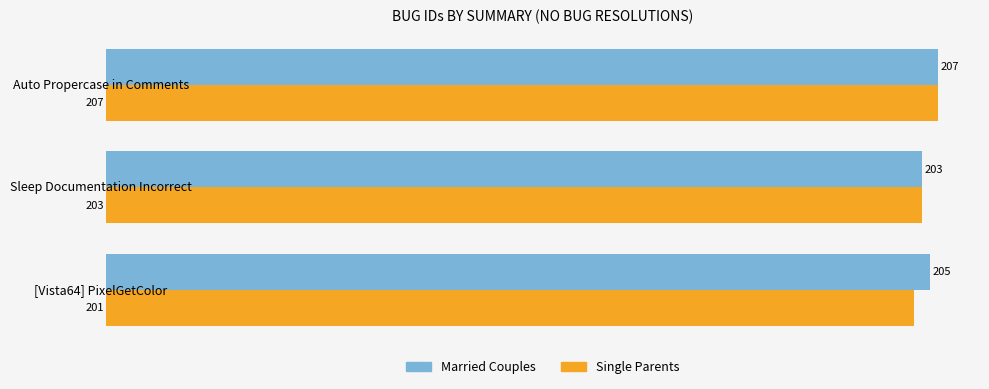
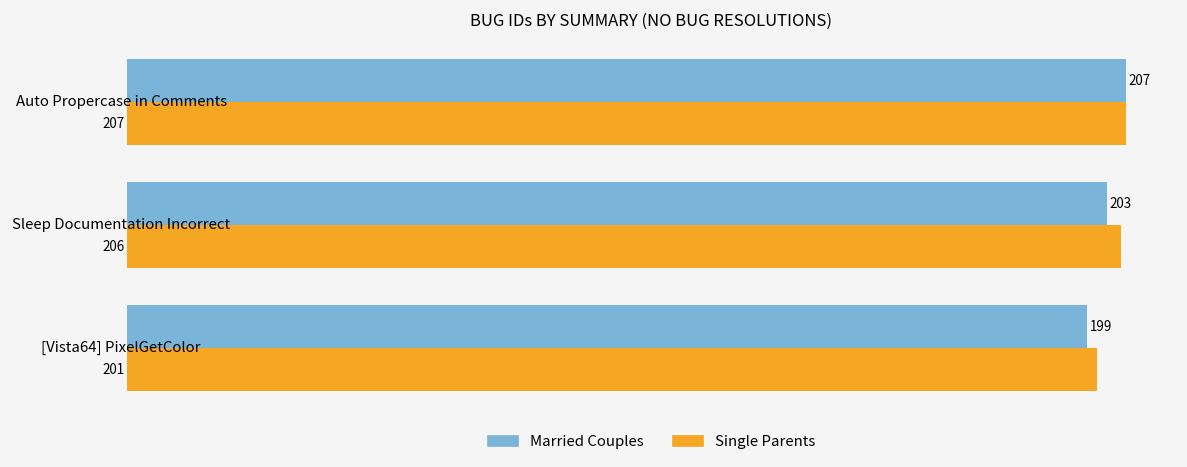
Single Parents, Sleep Documentation Incorrect: 203 -> 206
Married Couples, [Vista64] PixelGetColor: 205 -> 199
